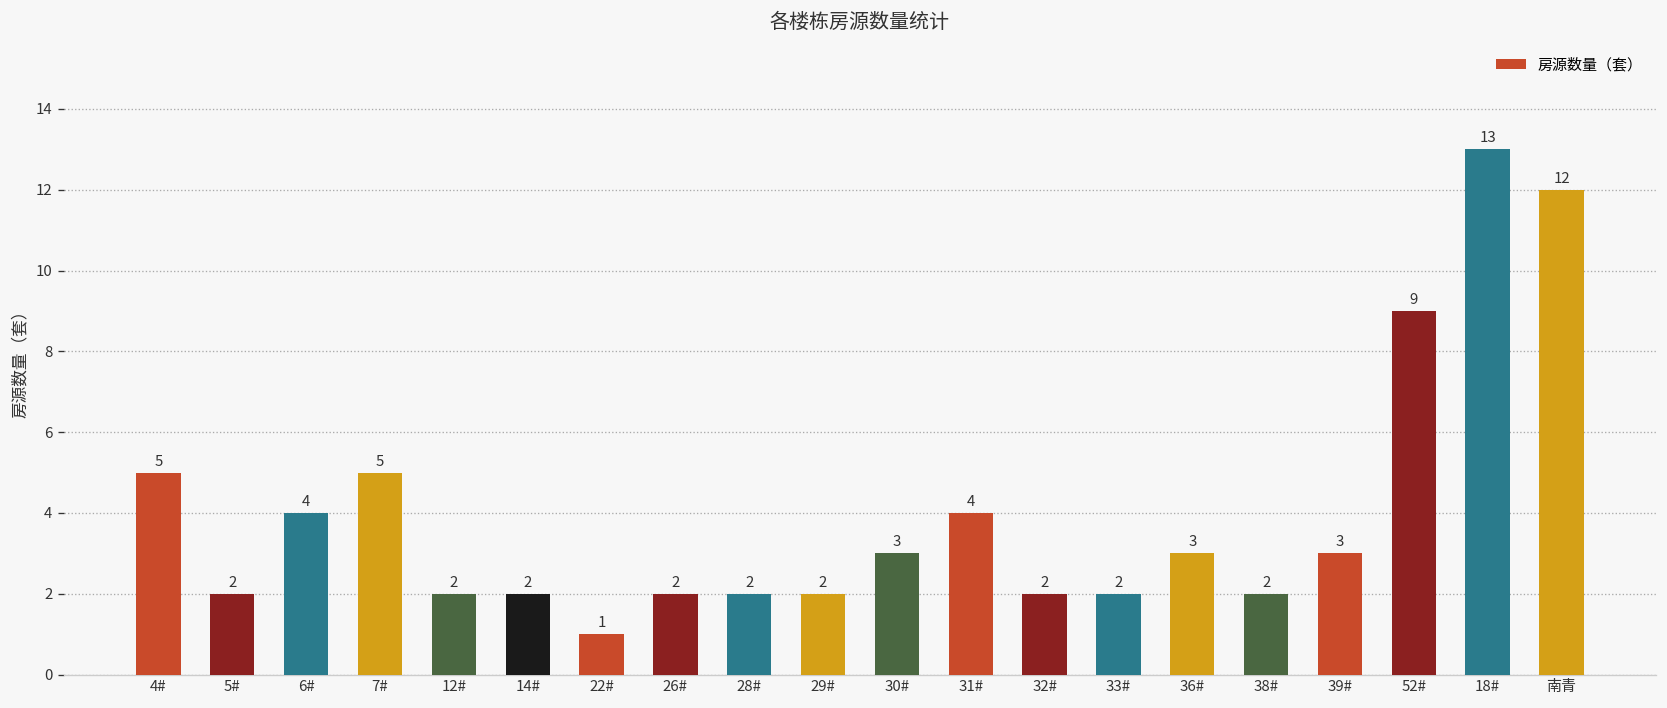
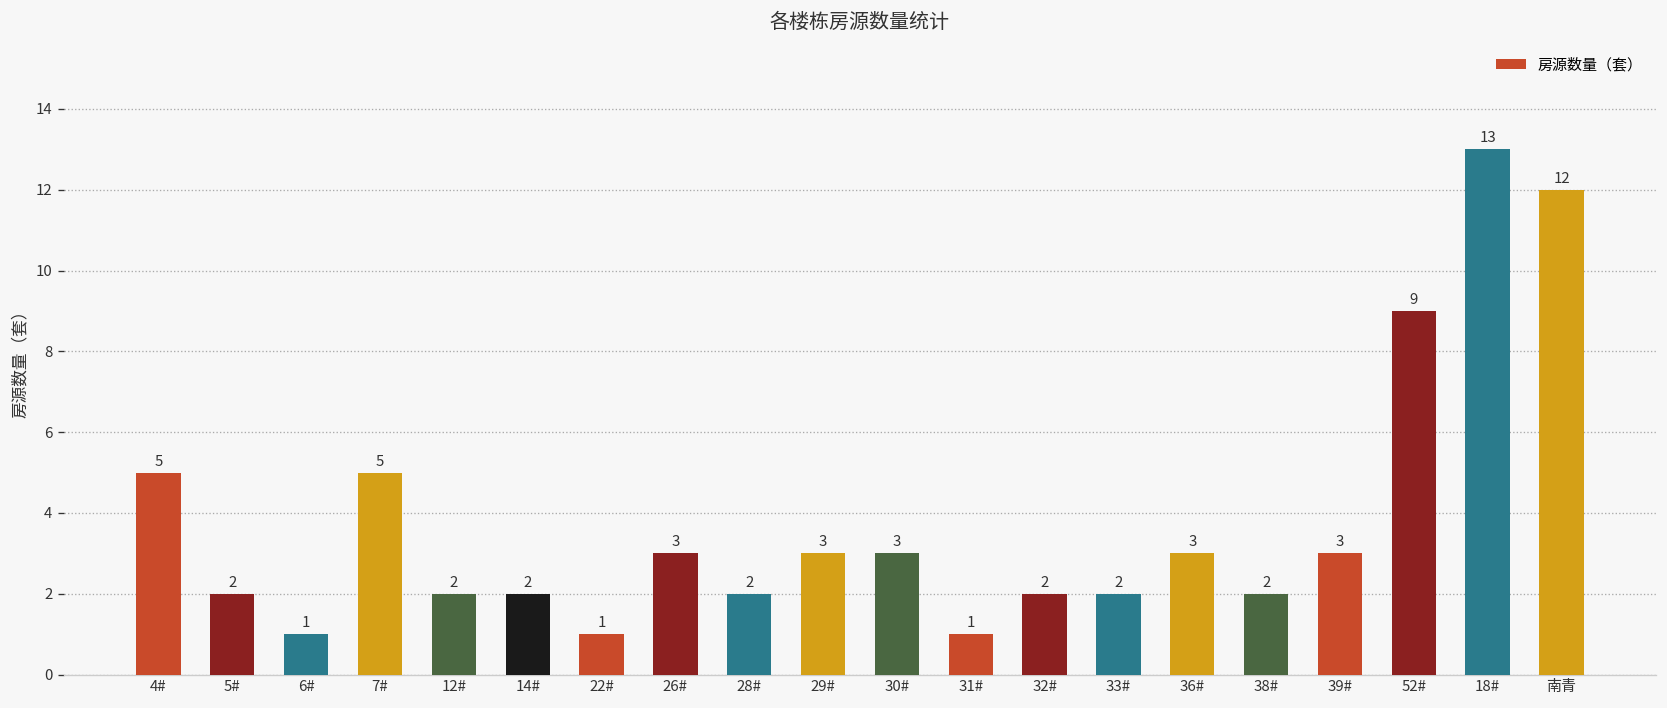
6#: 4 -> 1
26#: 2 -> 3
29#: 2 -> 3
31#: 4 -> 1
